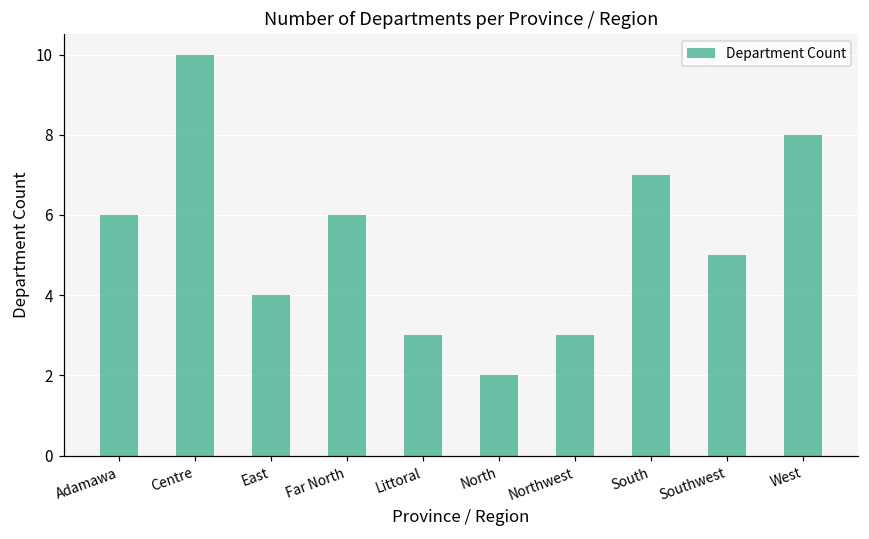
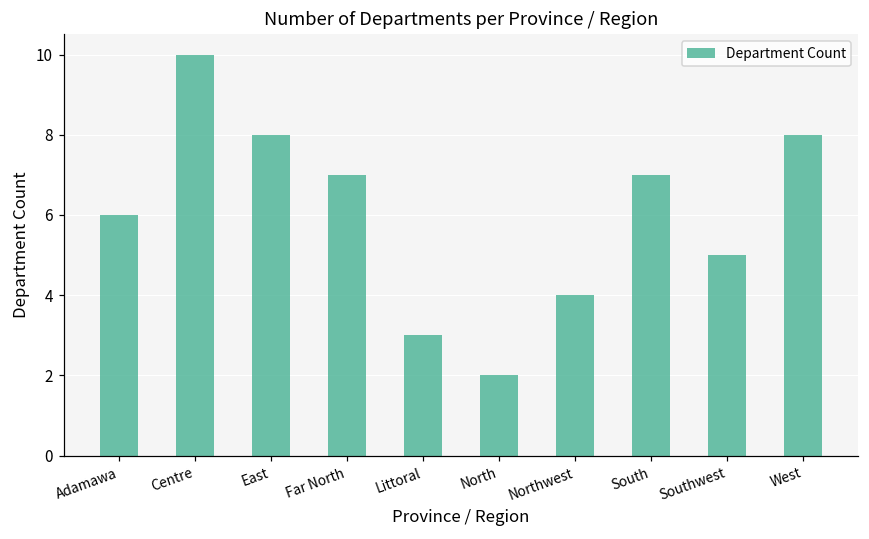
East: 4 -> 8
Far North: 6 -> 7
Northwest: 3 -> 4
